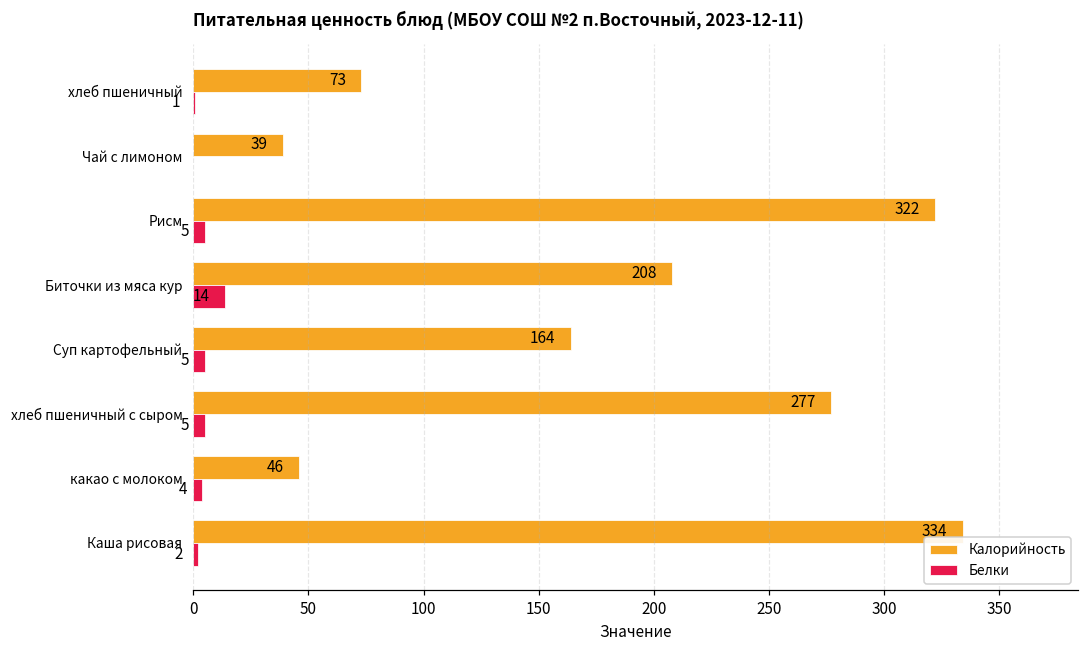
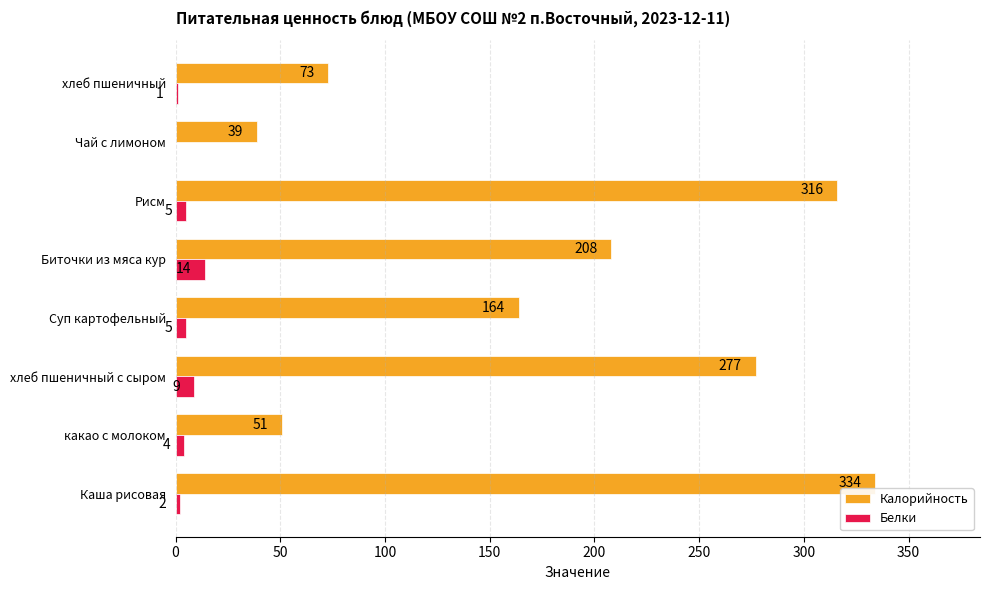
Калорийность, Рисм: 322 -> 316
Белки, хлеб пшеничный с сыром: 5 -> 9
Калорийность, какао с молоком: 46 -> 51
